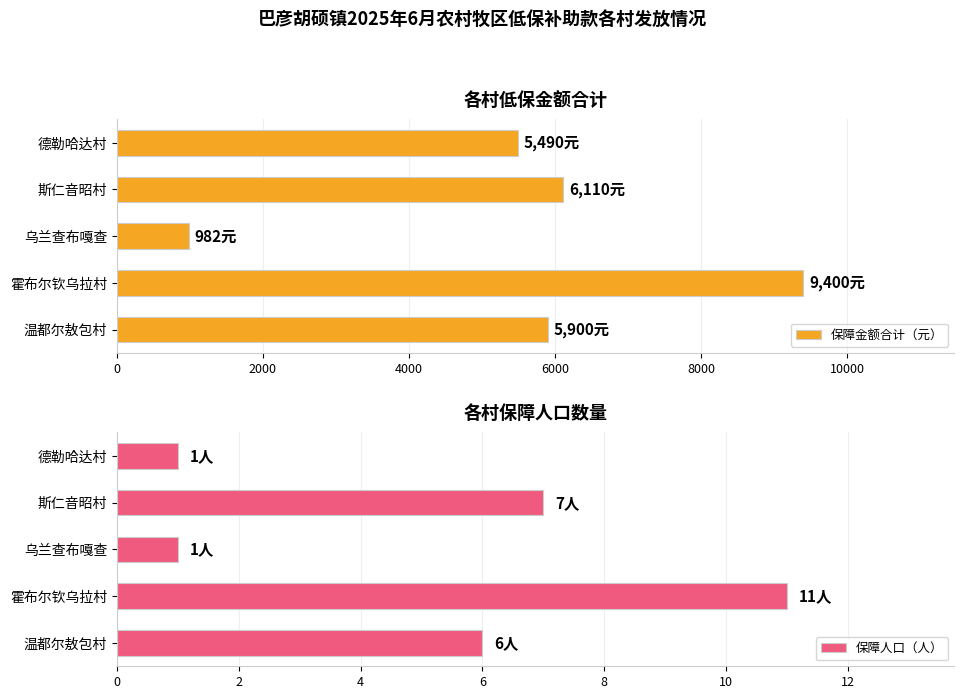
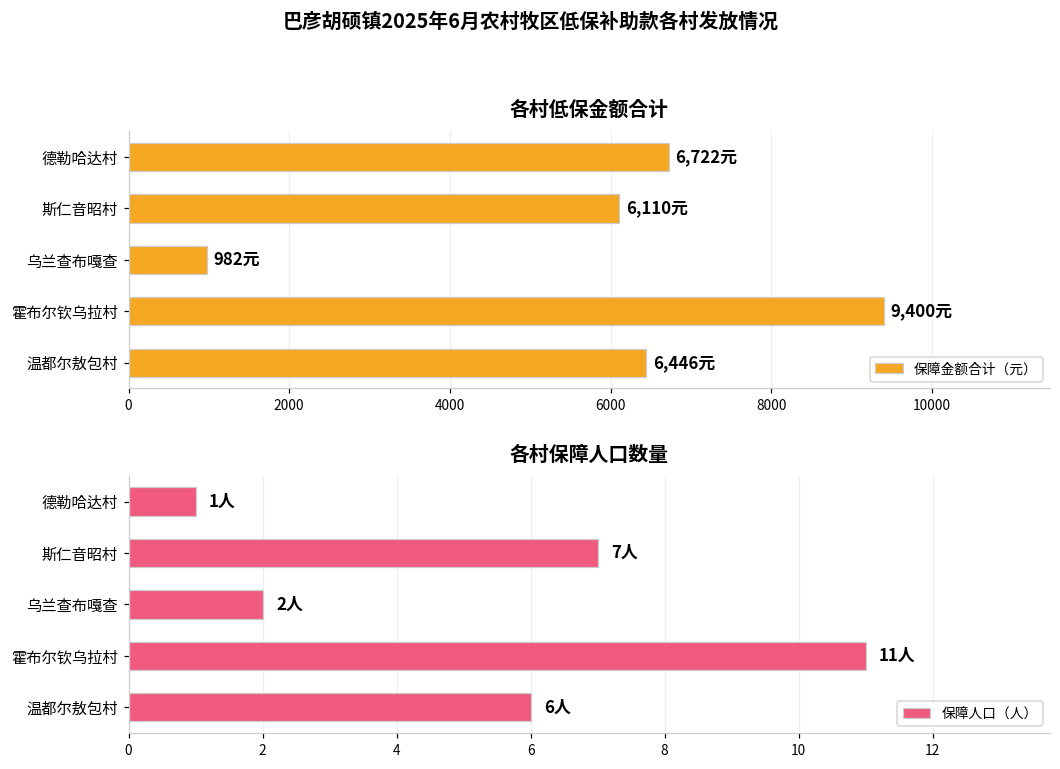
各村低保金额合计, 德勒哈达村: 5,490元 -> 6,722元
各村低保金额合计, 温都尔敖包村: 5,900元 -> 6,446元
各村保障人口数量, 乌兰查布嘎查: 1人 -> 2人
